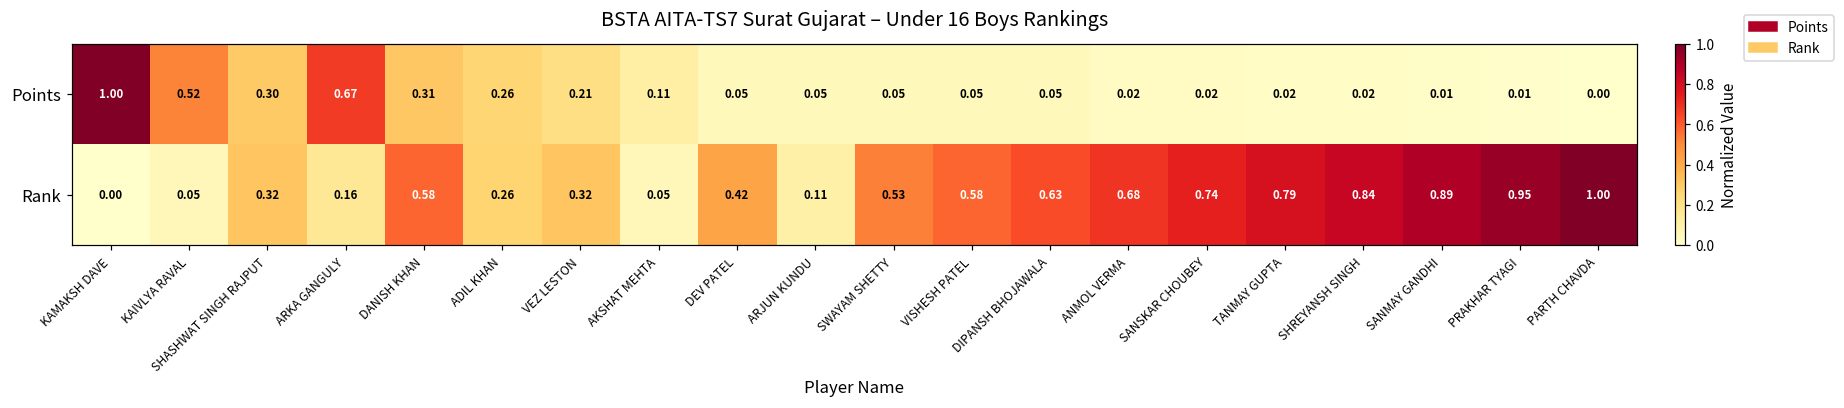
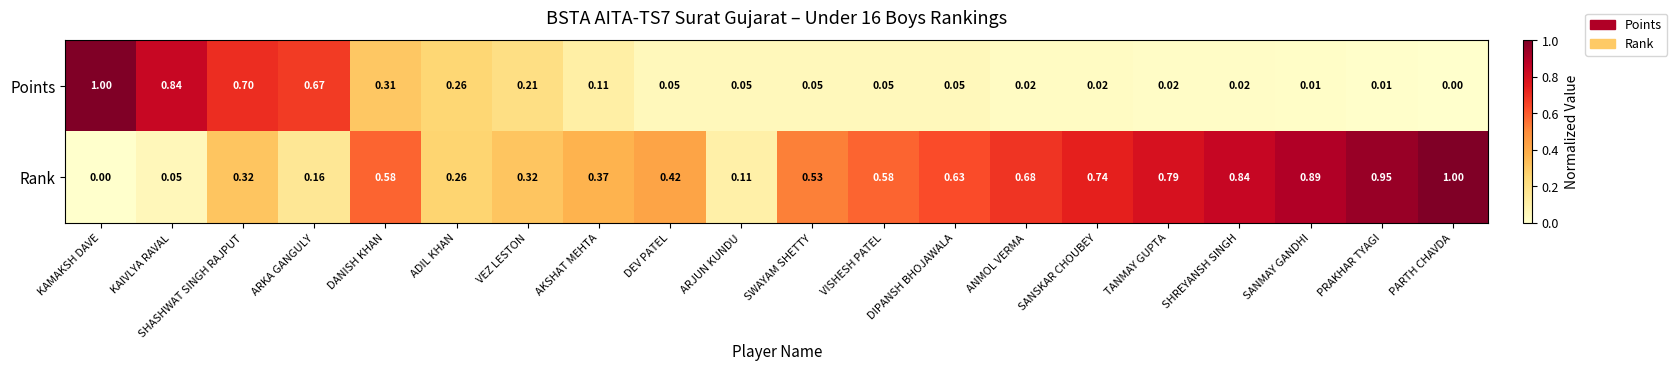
Points, KAIVLYA RAVAL: 0.52 -> 0.84
Points, SHASHWAT SINGH RAJPUT: 0.30 -> 0.70
Rank, AKSHAT MEHTA: 0.05 -> 0.37
